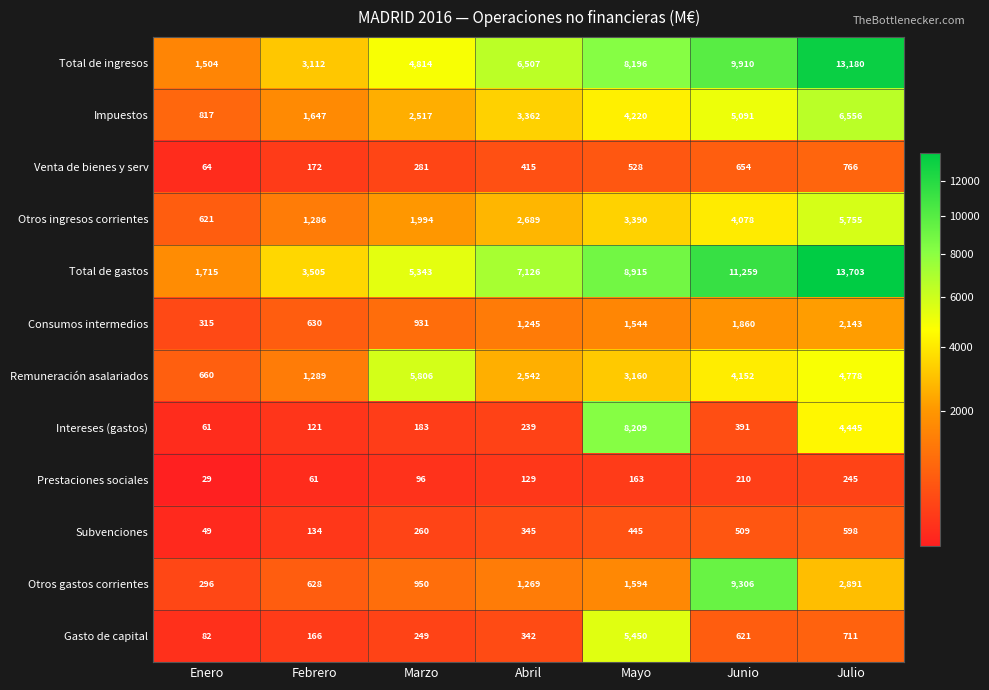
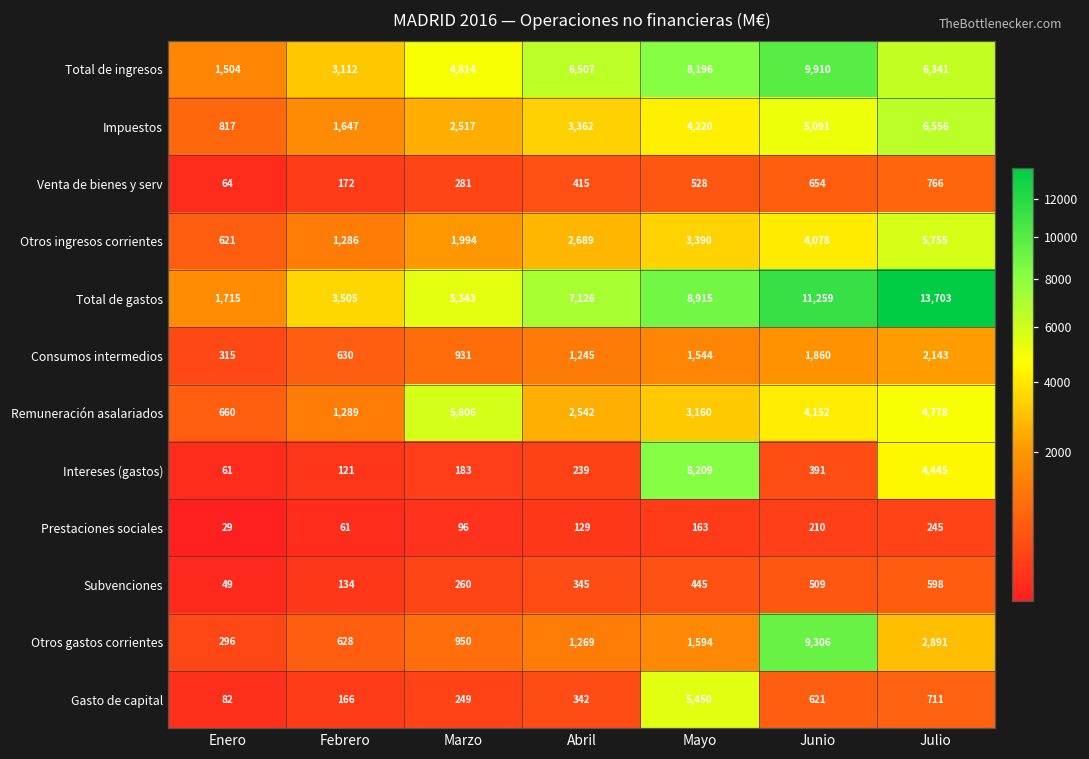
Total de ingresos, Julio: 13,180 -> 6,341
